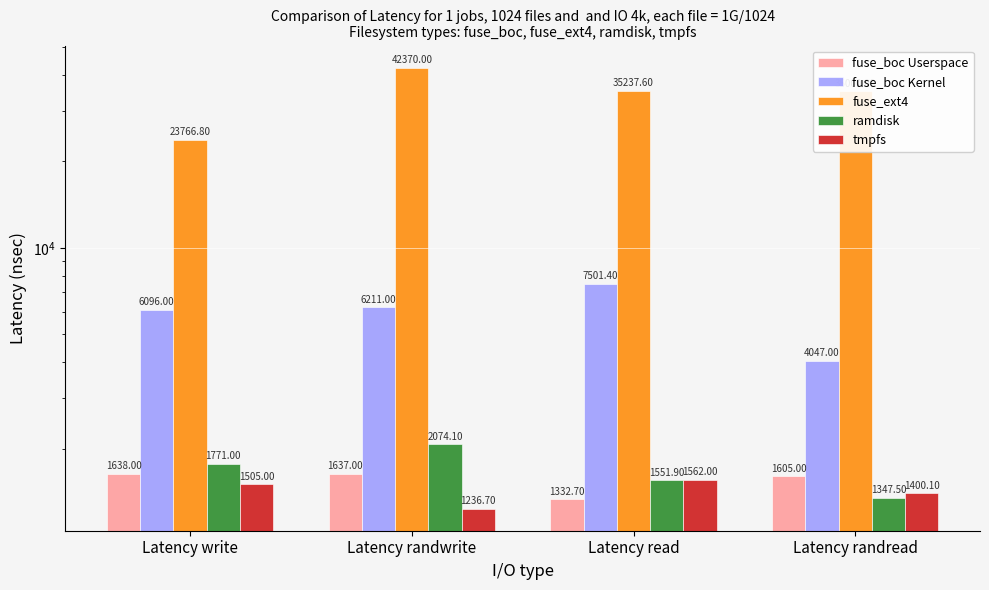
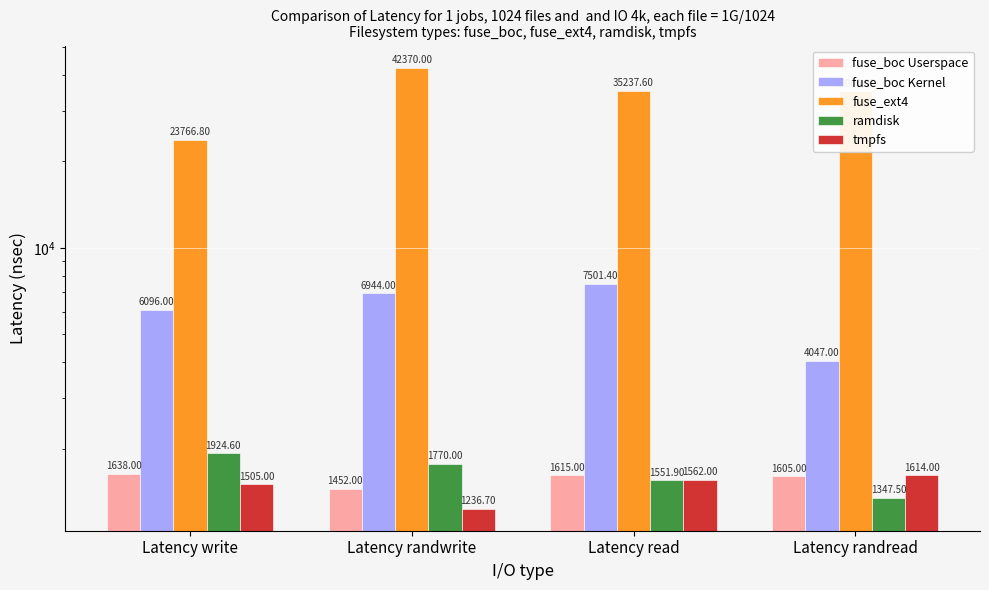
ramdisk, Latency write: 1771.00 -> 1924.60
fuse_boc Userspace, Latency randwrite: 1637.00 -> 1452.00
fuse_boc Kernel, Latency randwrite: 6211.00 -> 6944.00
ramdisk, Latency randwrite: 2074.10 -> 1770.00
fuse_boc Userspace, Latency read: 1332.70 -> 1615.00
tmpfs, Latency randread: 1400.10 -> 1614.00
